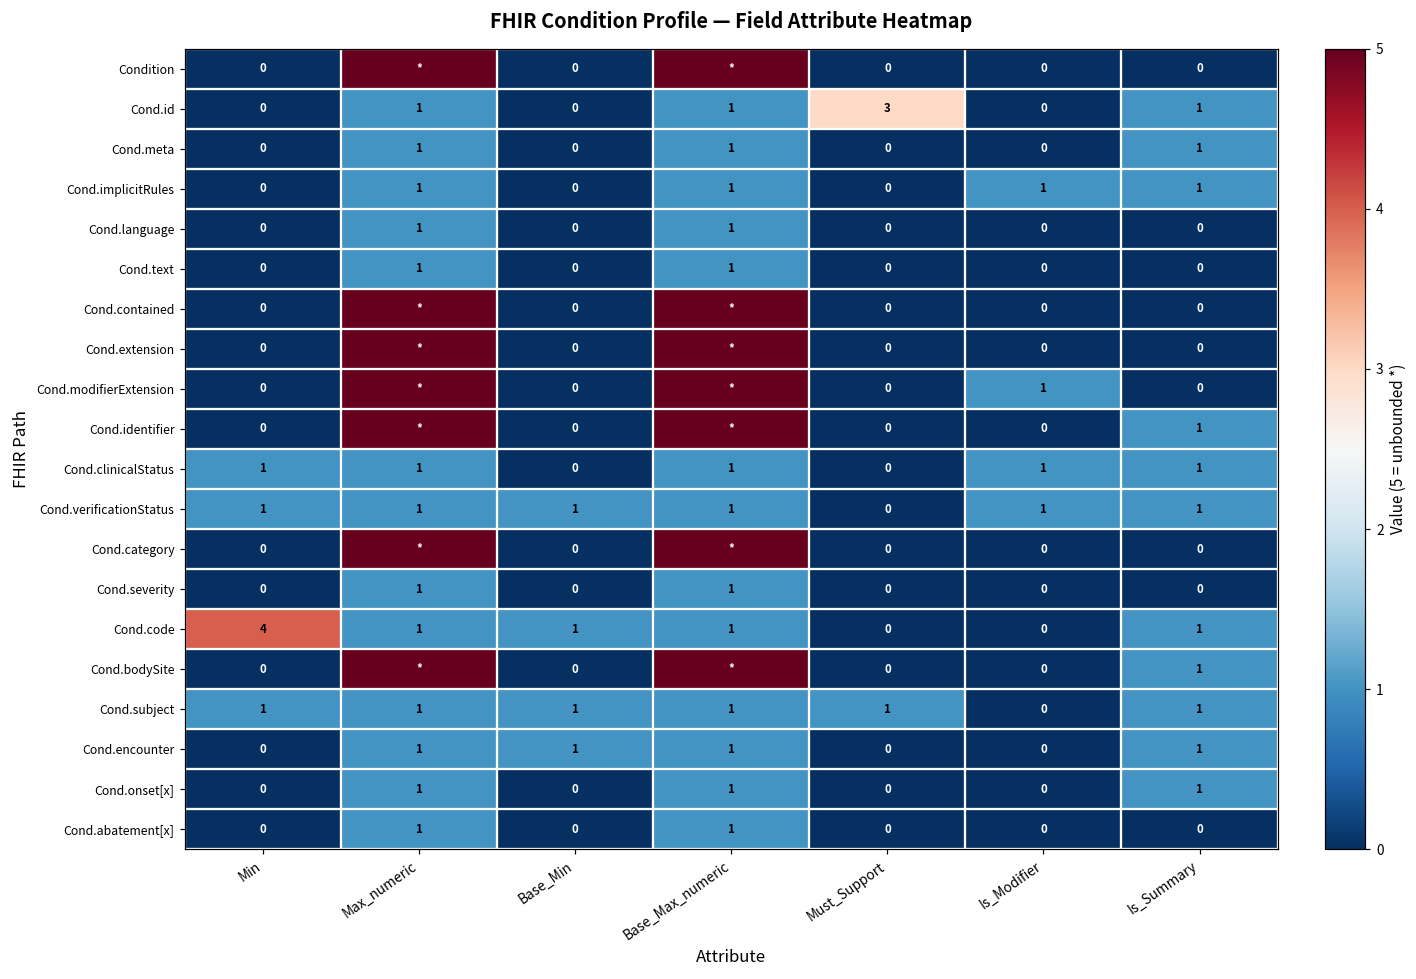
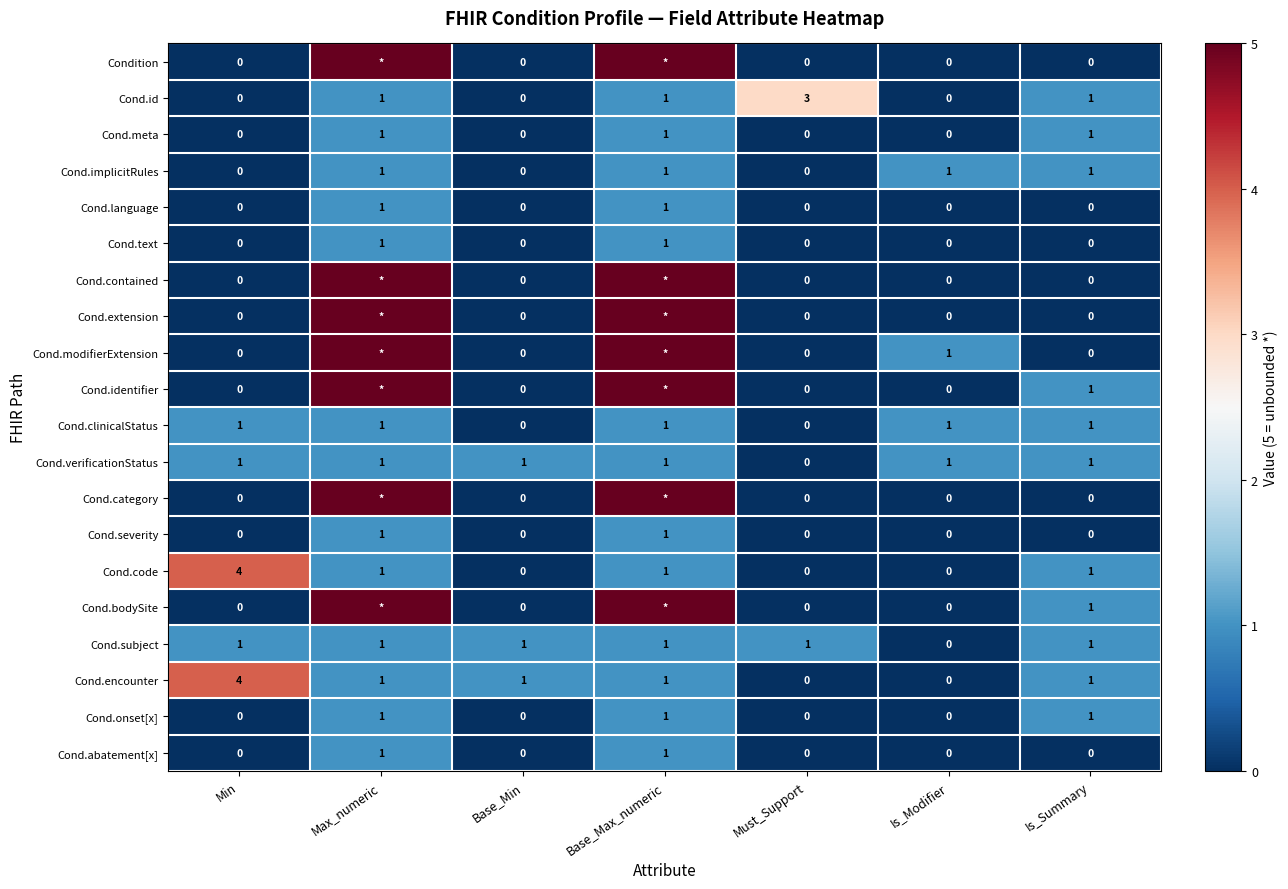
Cond.code, Base_Min: 1 -> 0
Cond.encounter, Min: 0 -> 4
